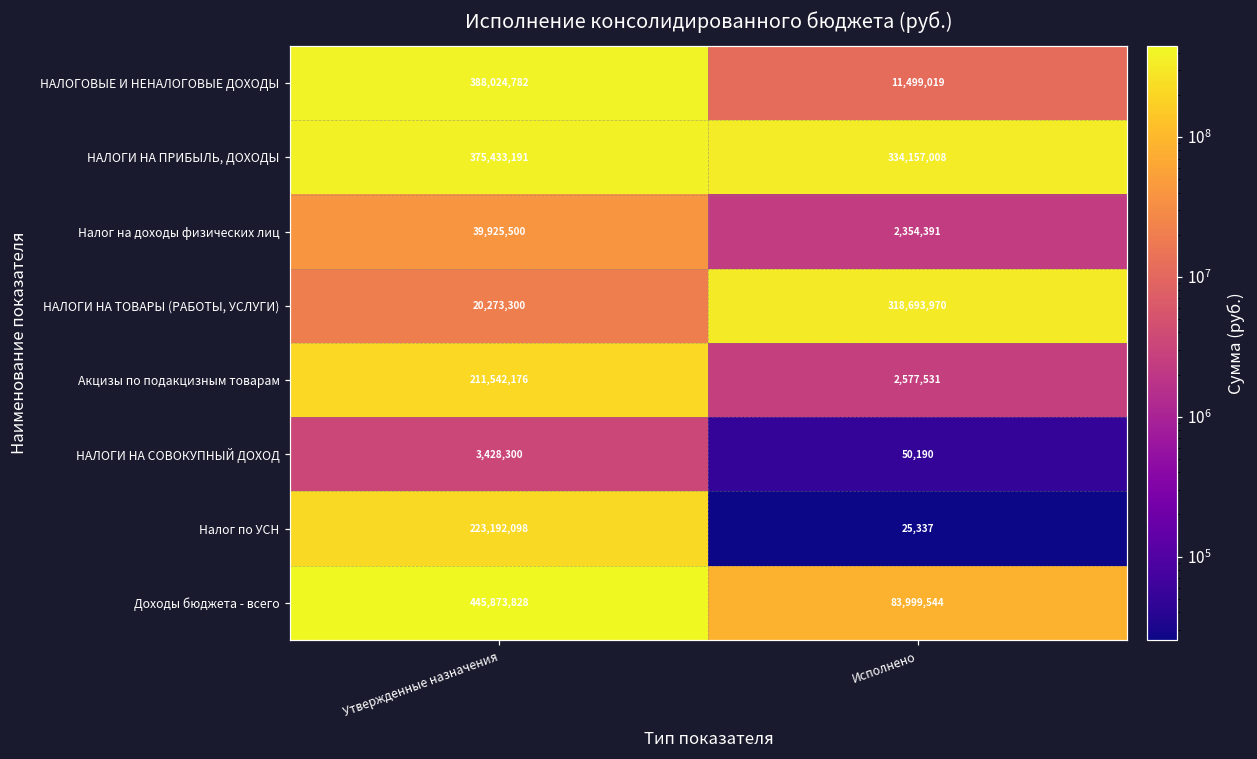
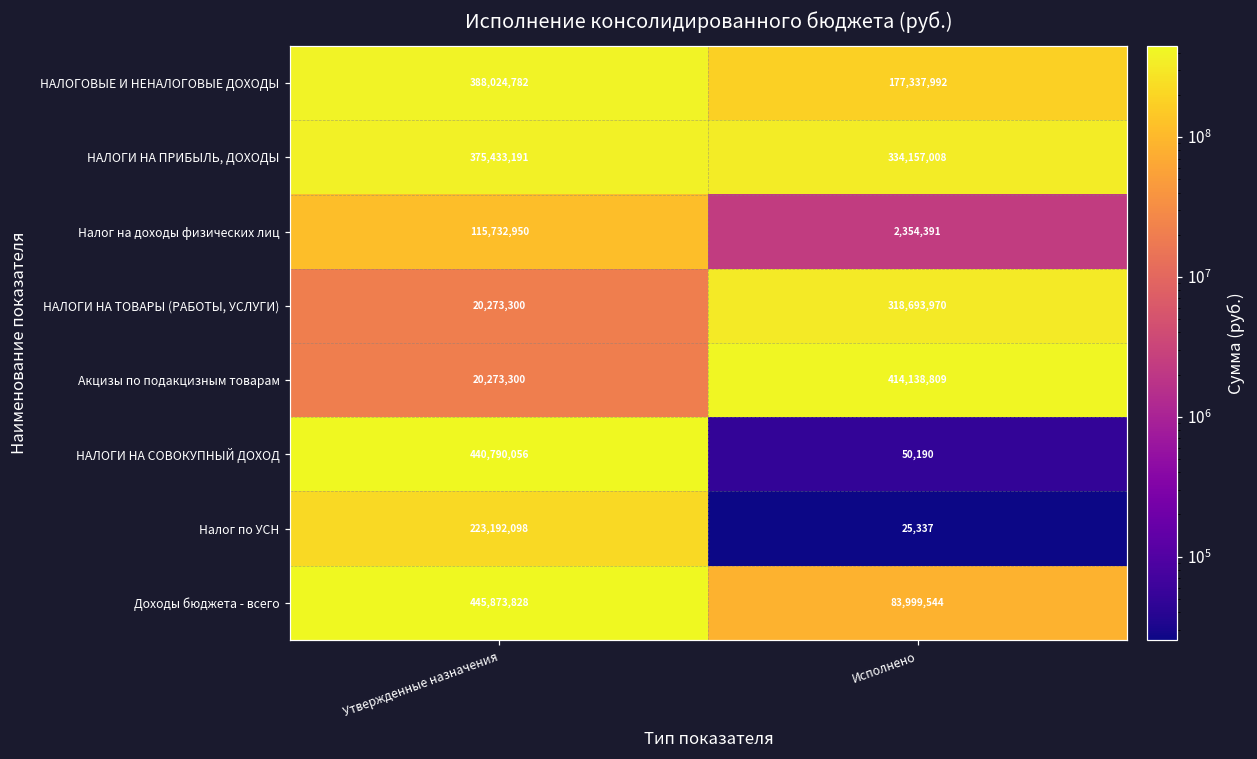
НАЛОГОВЫЕ И НЕНАЛОГОВЫЕ ДОХОДЫ, Исполнено: 11,499,019 -> 177,337,992
Налог на доходы физических лиц, Утвержденные назначения: 39,925,500 -> 115,732,950
Акцизы по подакцизным товарам, Утвержденные назначения: 211,542,176 -> 20,273,300
Акцизы по подакцизным товарам, Исполнено: 2,577,531 -> 414,138,809
НАЛОГИ НА СОВОКУПНЫЙ ДОХОД, Утвержденные назначения: 3,428,300 -> 440,790,056
